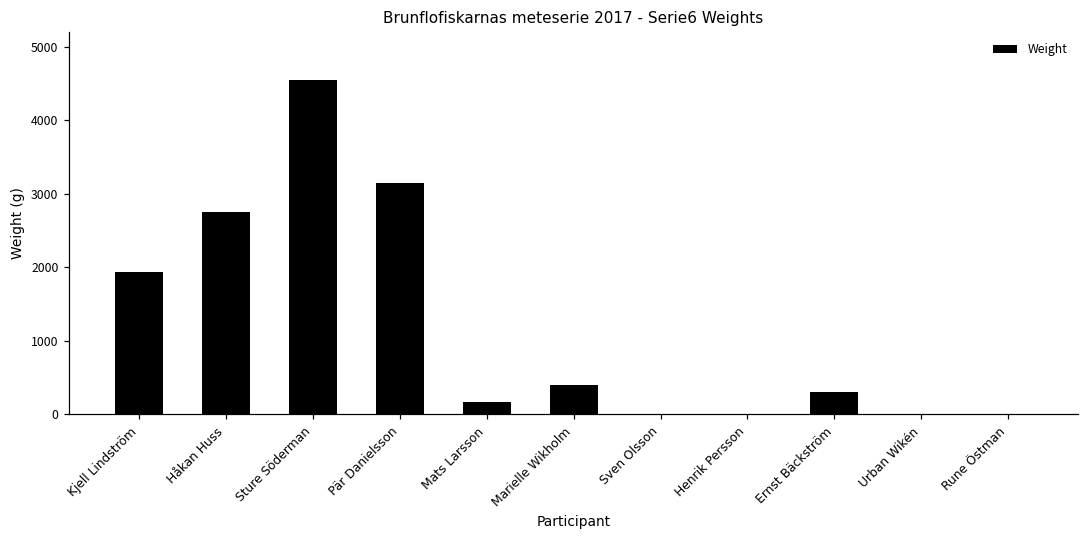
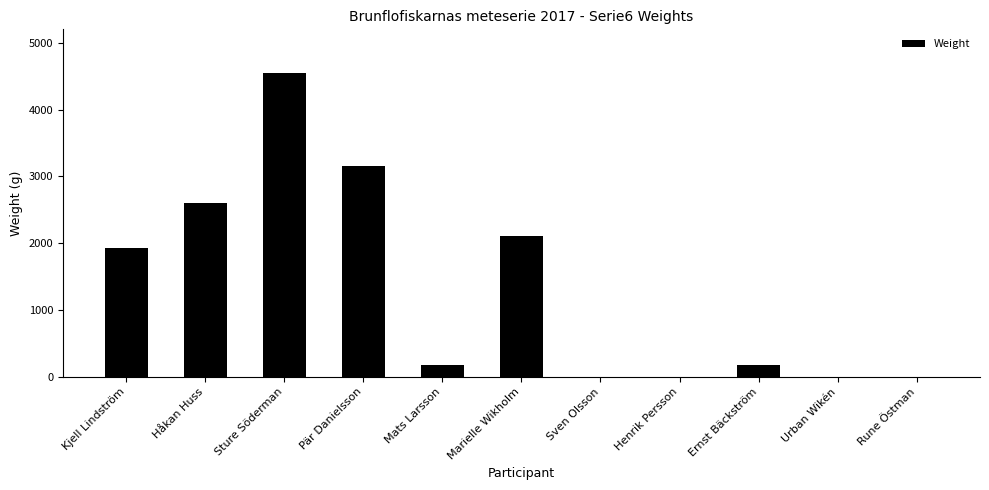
Håkan Huss: 2800 -> 2600
Marielle Wikholm: 400 -> 2100
Ernst Bäckström: 300 -> 200
